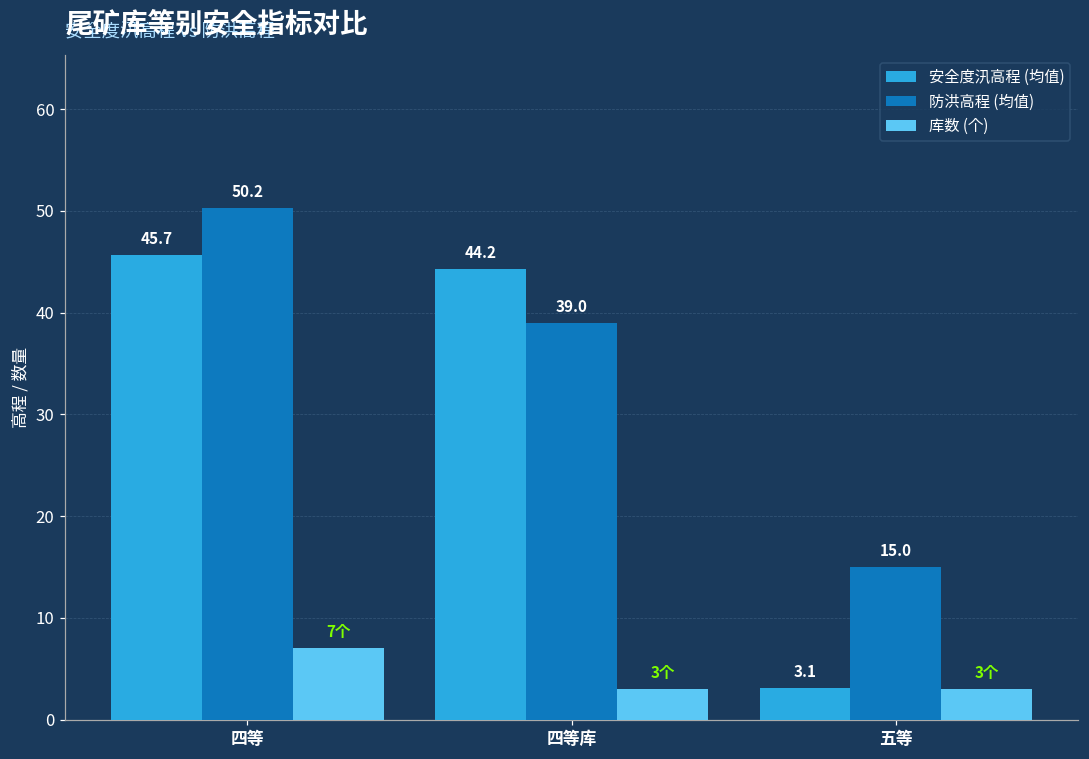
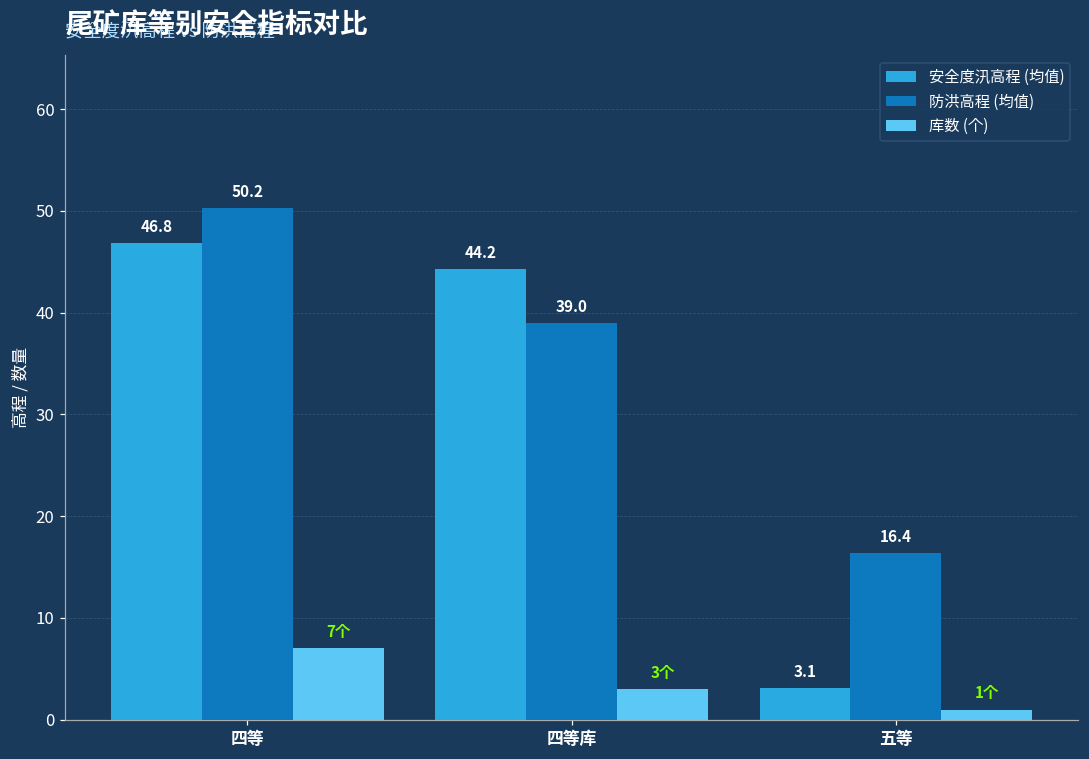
安全度汛高程 (均值), 四等: 45.7 -> 46.8
防洪高程 (均值), 五等: 15.0 -> 16.4
库数 (个), 五等: 3个 -> 1个
